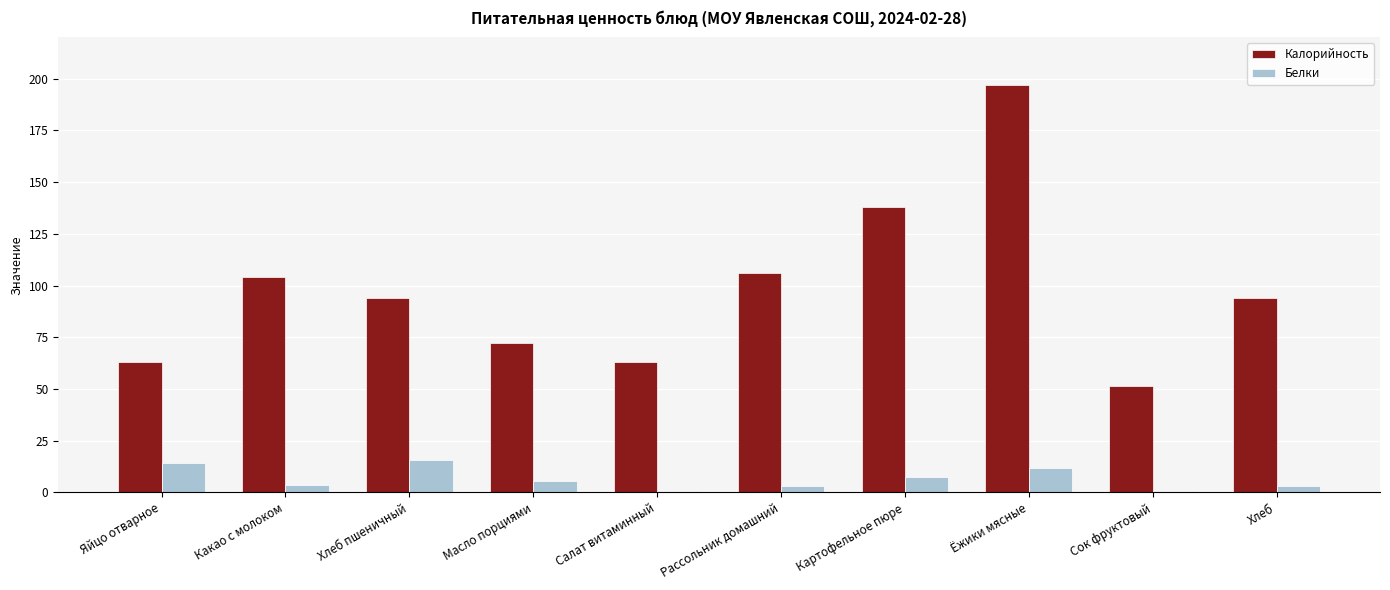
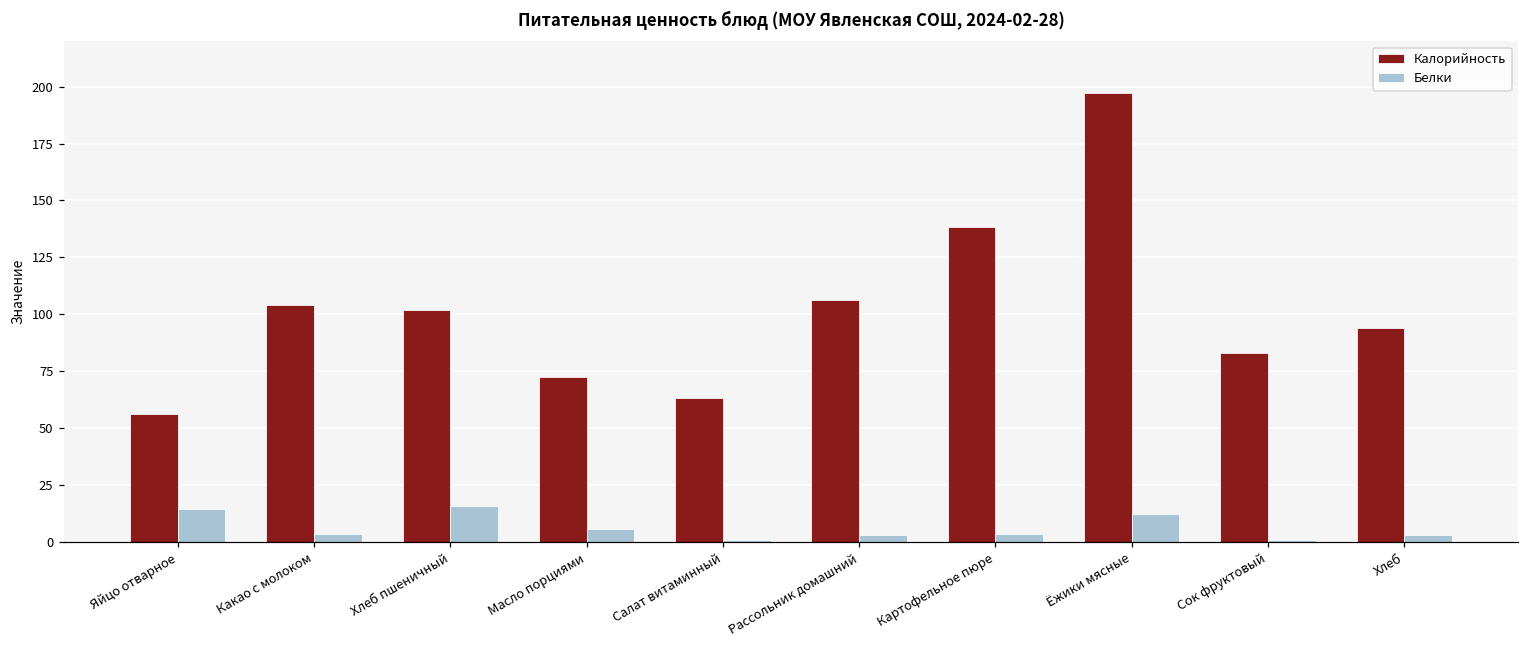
Калорийность, Яйцо отварное: 63 -> 56
Калорийность, Хлеб пшеничный: 94 -> 102
Белки, Картофельное пюре: 7 -> 3
Калорийность, Сок фруктовый: 52 -> 83
